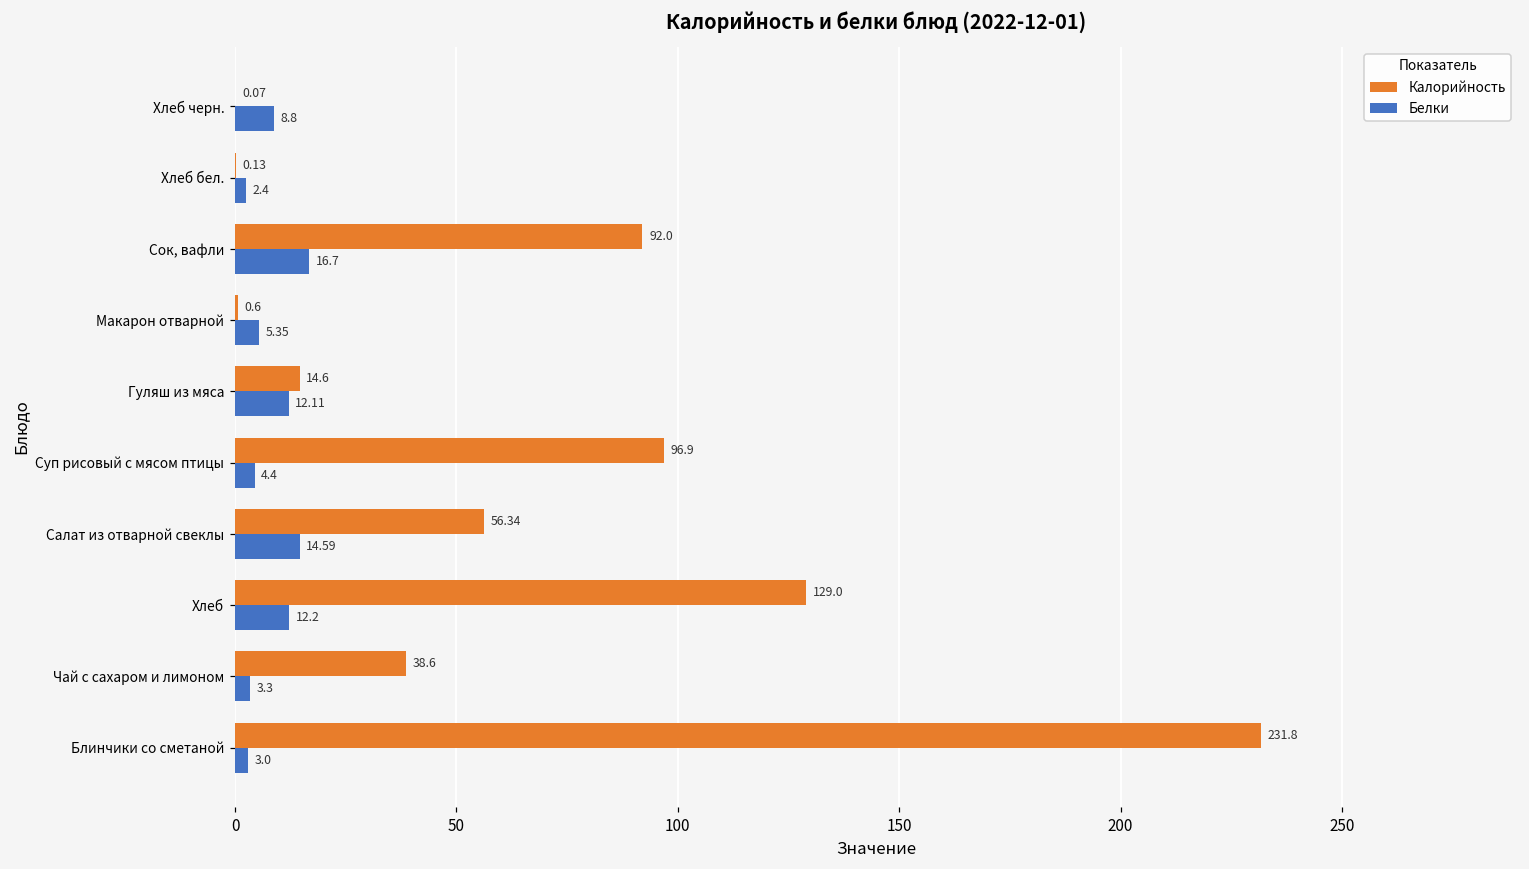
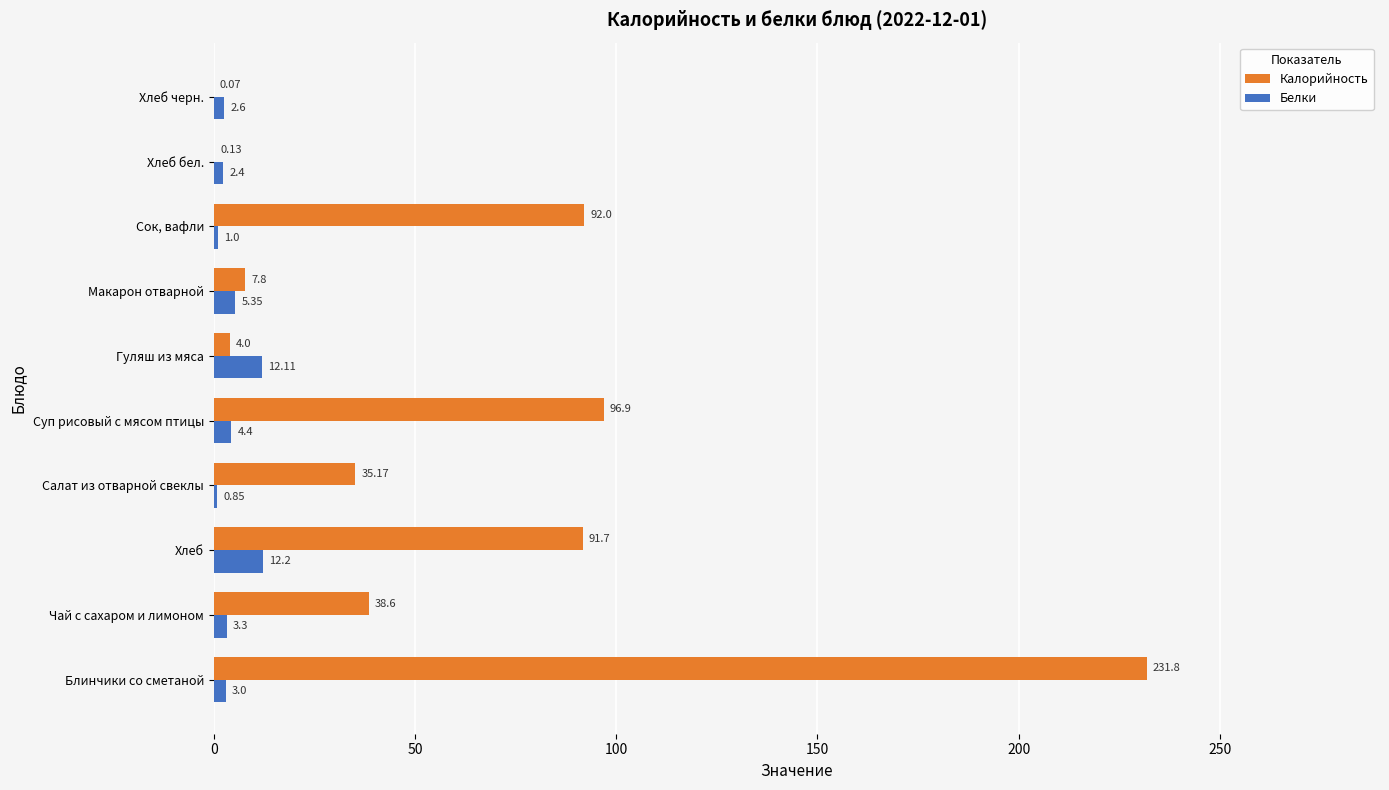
Белки, Хлеб черн.: 8.8 -> 2.6
Белки, Сок, вафли: 16.7 -> 1.0
Калорийность, Макарон отварной: 0.6 -> 7.8
Калорийность, Гуляш из мяса: 14.6 -> 4.0
Калорийность, Салат из отварной свеклы: 56.34 -> 35.17
Белки, Салат из отварной свеклы: 14.59 -> 0.85
Калорийность, Хлеб: 129.0 -> 91.7
